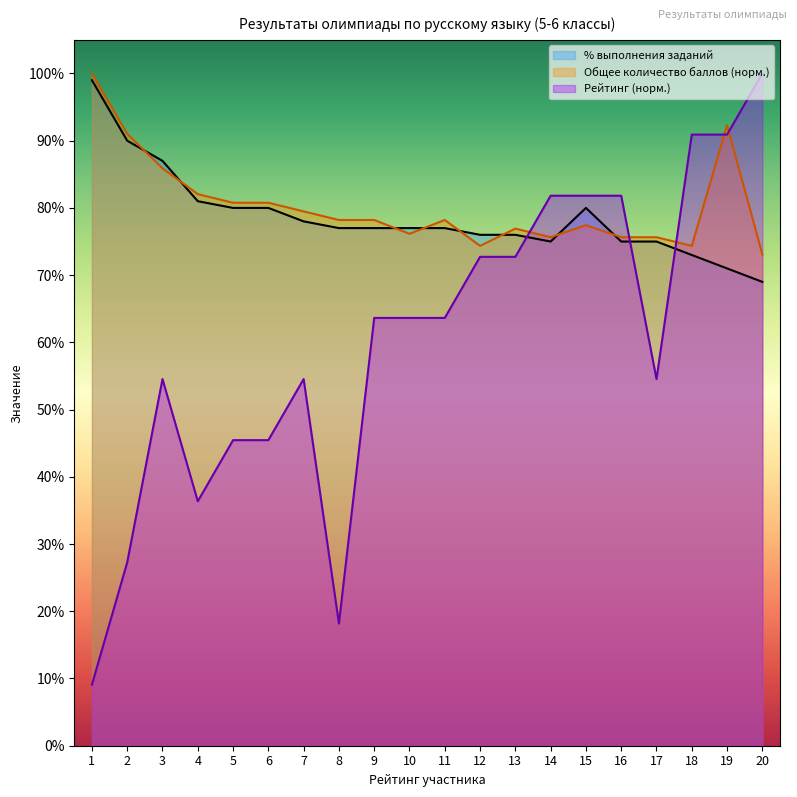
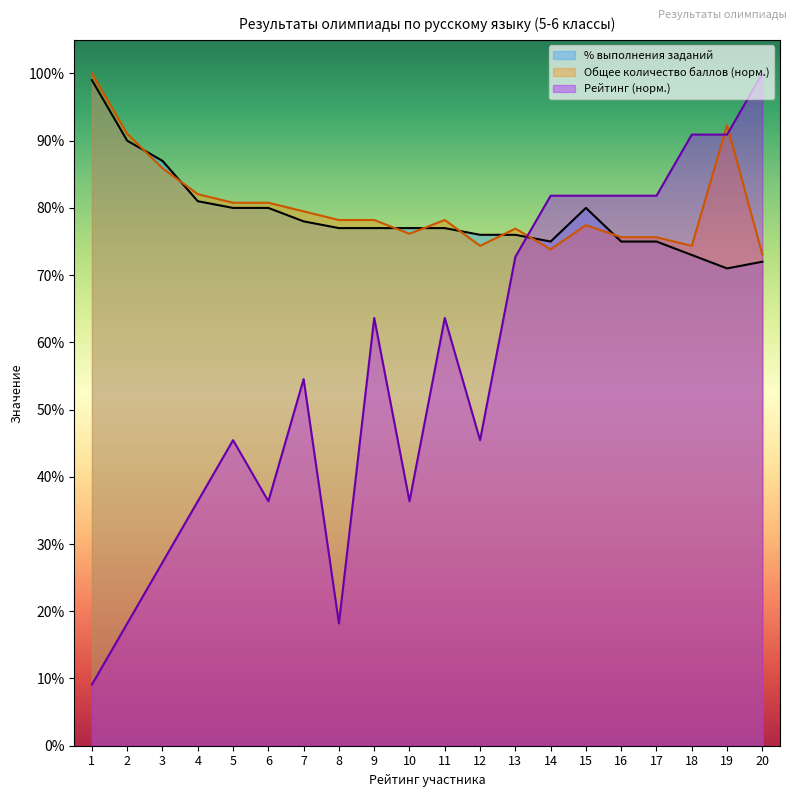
Рейтинг (норм.), 2: 27% -> 18%
Рейтинг (норм.), 3: 55% -> 27%
Рейтинг (норм.), 6: 45% -> 36%
Рейтинг (норм.), 10: 64% -> 36%
Рейтинг (норм.), 12: 73% -> 45%
Общее количество баллов (норм.), 14: 76% -> 74%
Рейтинг (норм.), 17: 55% -> 82%
% выполнения заданий, 20: 69% -> 72%
